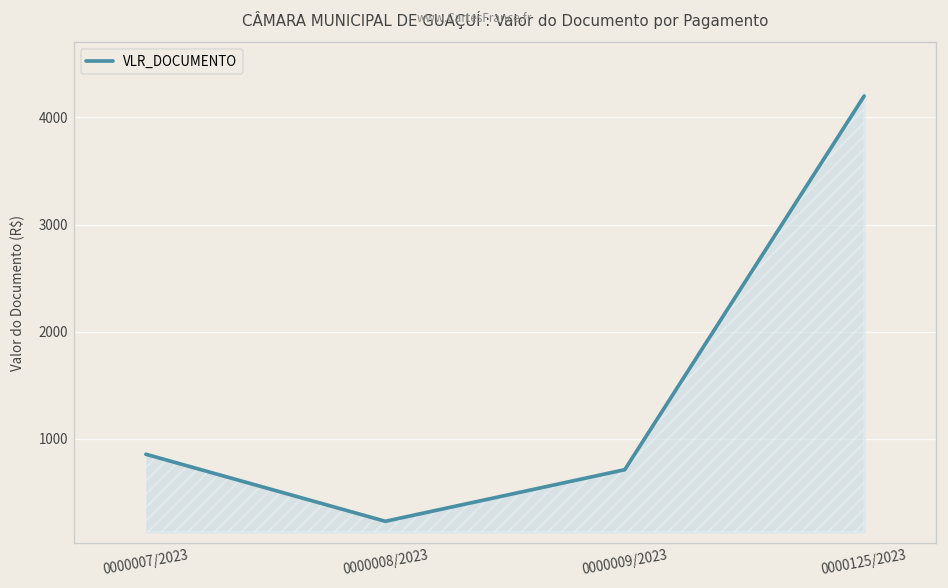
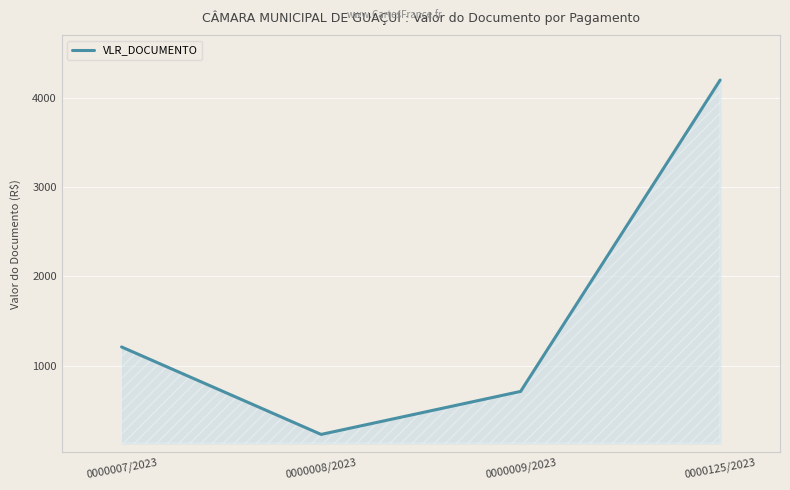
0000007/2023: 900 -> 1200
